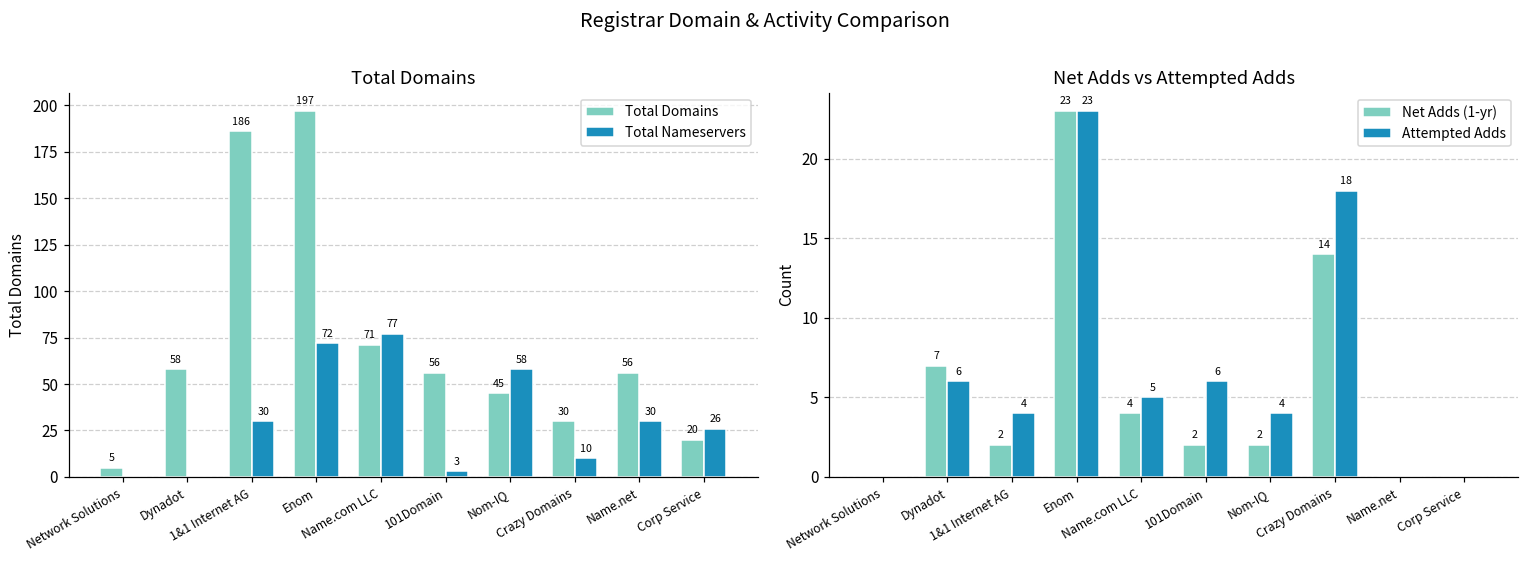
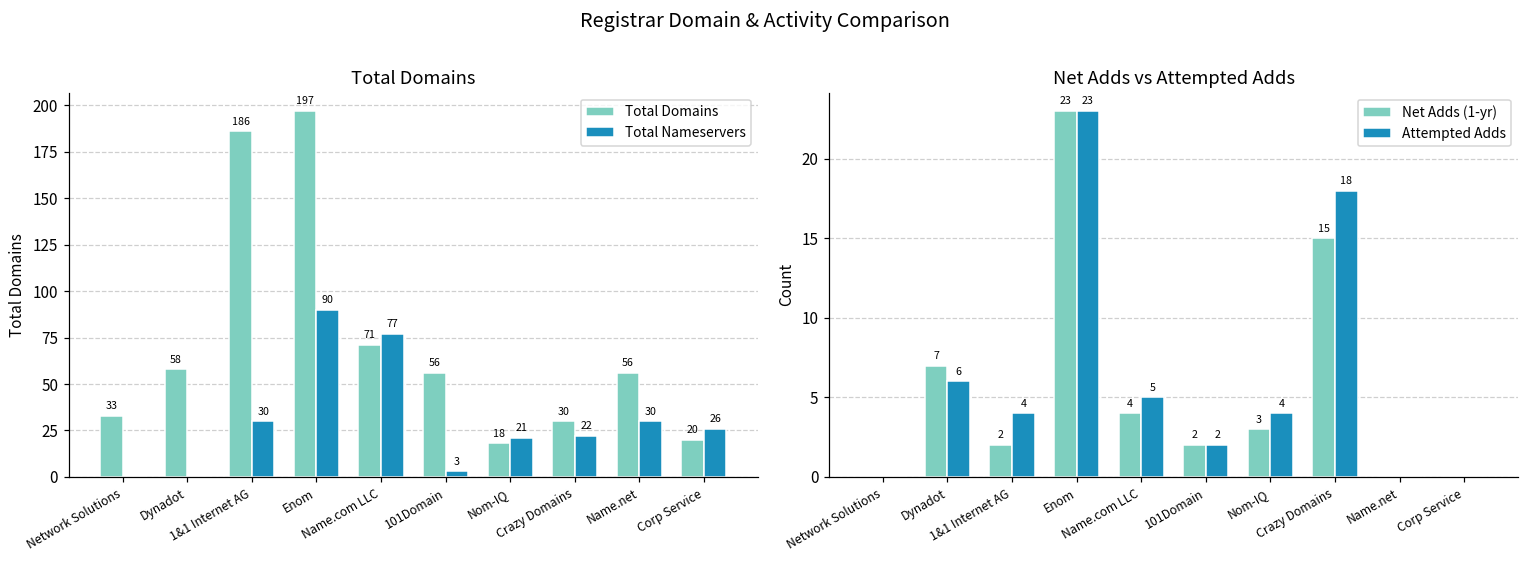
Total Domains, Total Domains, Network Solutions: 5 -> 33
Total Domains, Total Nameservers, Enom: 72 -> 90
Total Domains, Total Domains, Nom-IQ: 45 -> 18
Total Domains, Total Nameservers, Nom-IQ: 58 -> 21
Total Domains, Total Nameservers, Crazy Domains: 10 -> 22
Net Adds vs Attempted Adds, Attempted Adds, 101Domain: 6 -> 2
Net Adds vs Attempted Adds, Net Adds (1-yr), Nom-IQ: 2 -> 3
Net Adds vs Attempted Adds, Net Adds (1-yr), Crazy Domains: 14 -> 15
